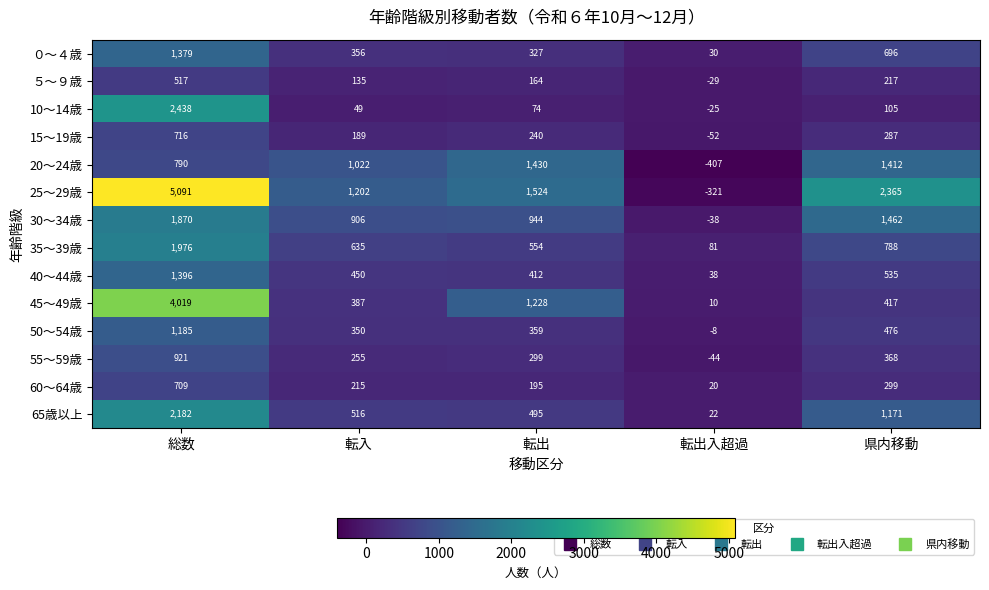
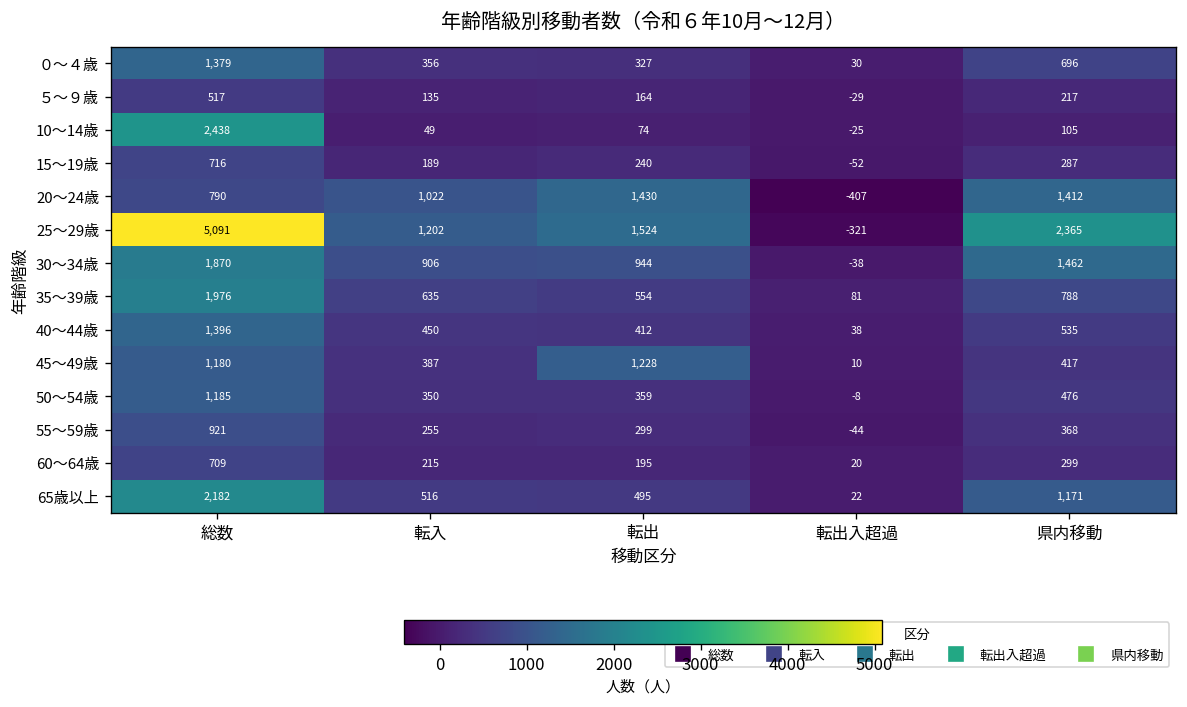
45～49歳, 総数: 4,019 -> 1,180
